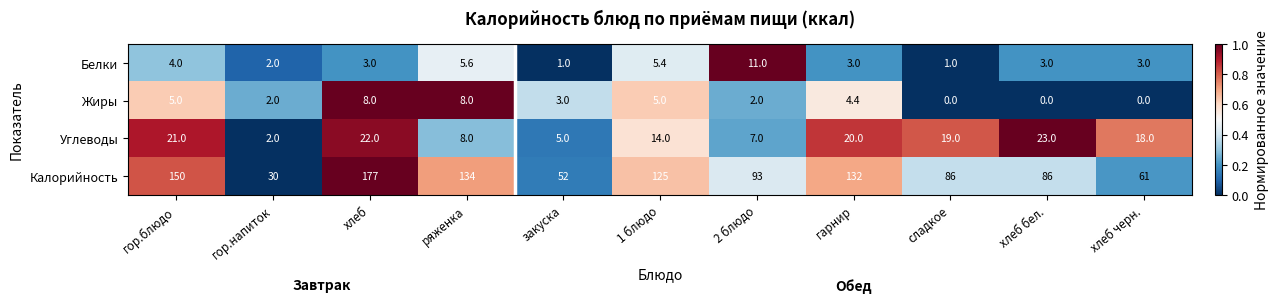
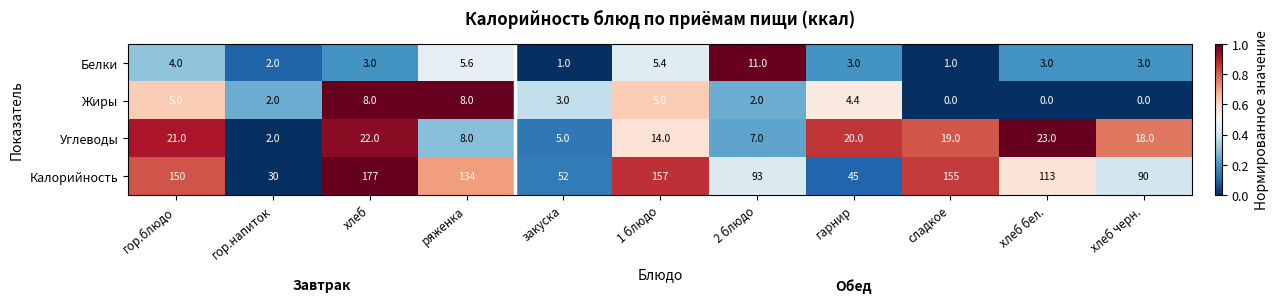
Калорийность, 1 блюдо: 125 -> 157
Калорийность, гарнир: 132 -> 45
Калорийность, сладкое: 86 -> 155
Калорийность, хлеб бел.: 86 -> 113
Калорийность, хлеб черн.: 61 -> 90
